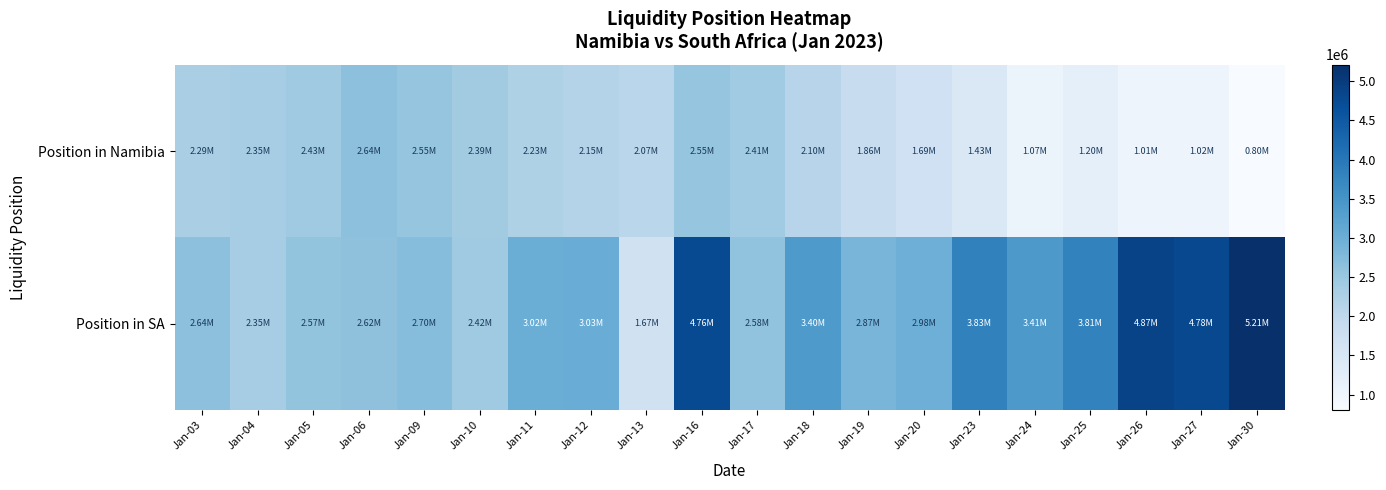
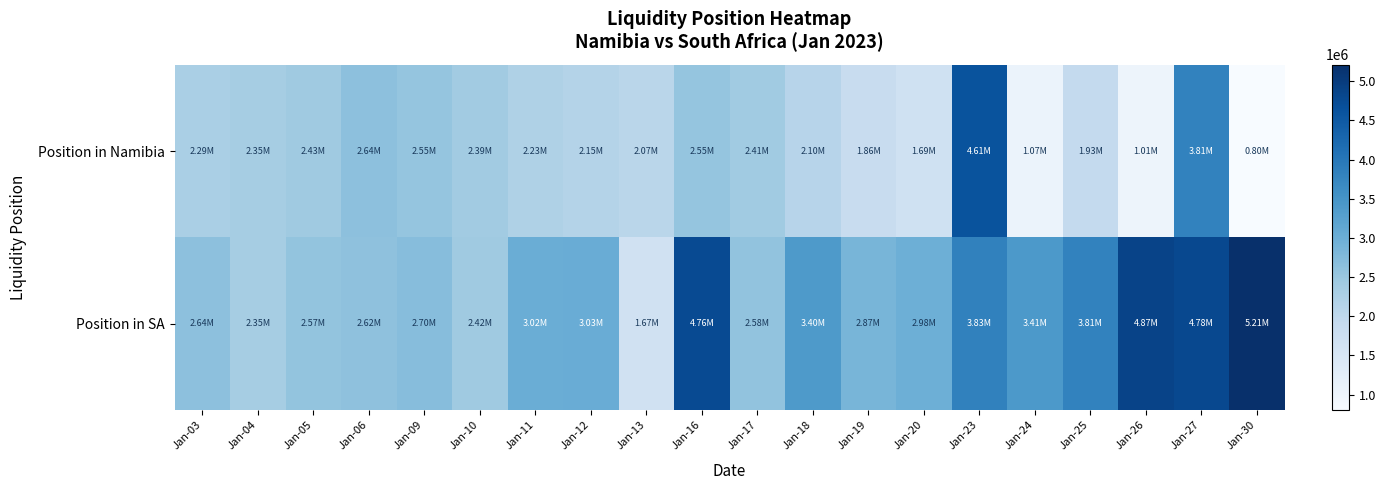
Position in Namibia, Jan-23: 1.43M -> 4.61M
Position in Namibia, Jan-25: 1.20M -> 1.93M
Position in Namibia, Jan-27: 1.02M -> 3.81M
